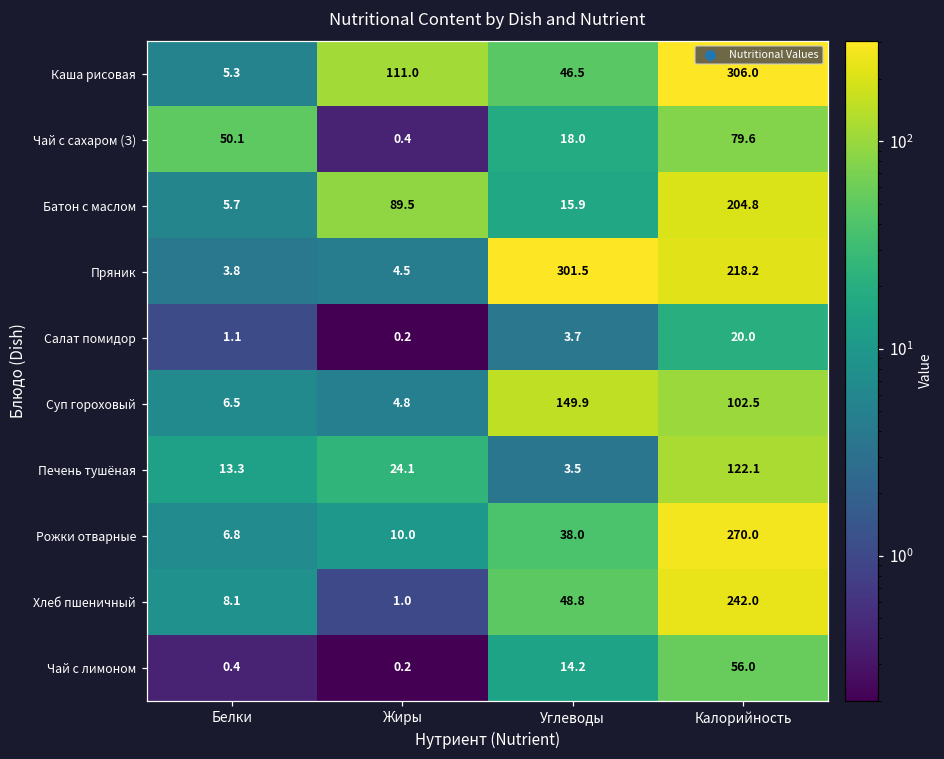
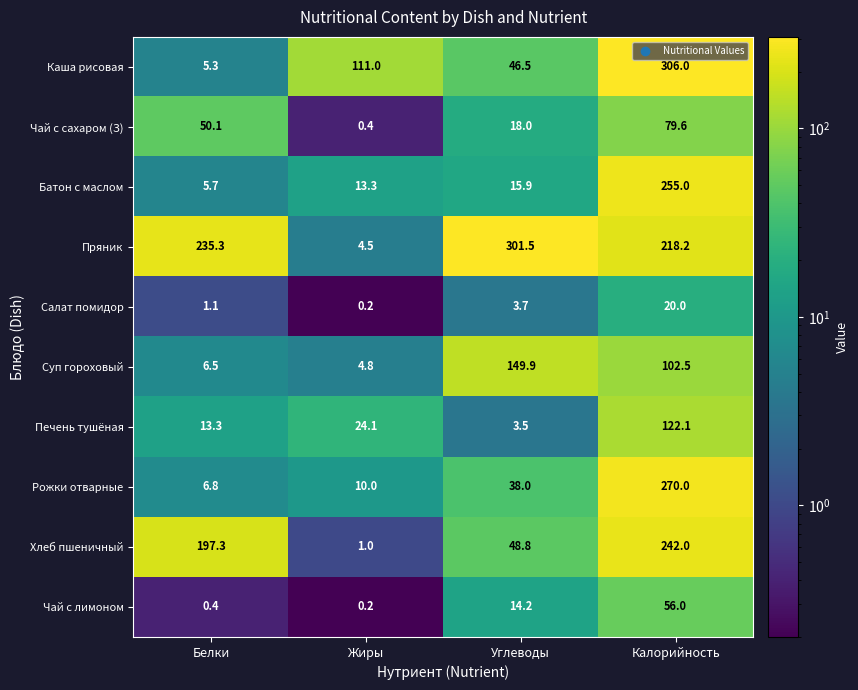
Батон с маслом, Жиры: 89.5 -> 13.3
Батон с маслом, Калорийность: 204.8 -> 255.0
Пряник, Белки: 3.8 -> 235.3
Хлеб пшеничный, Белки: 8.1 -> 197.3
